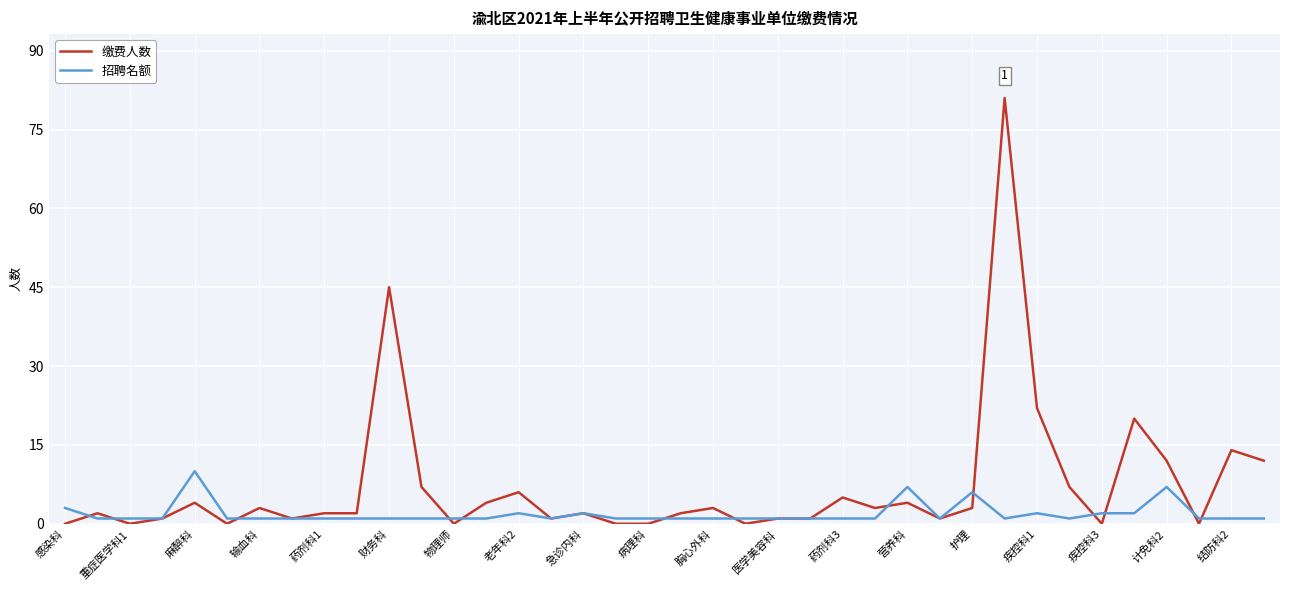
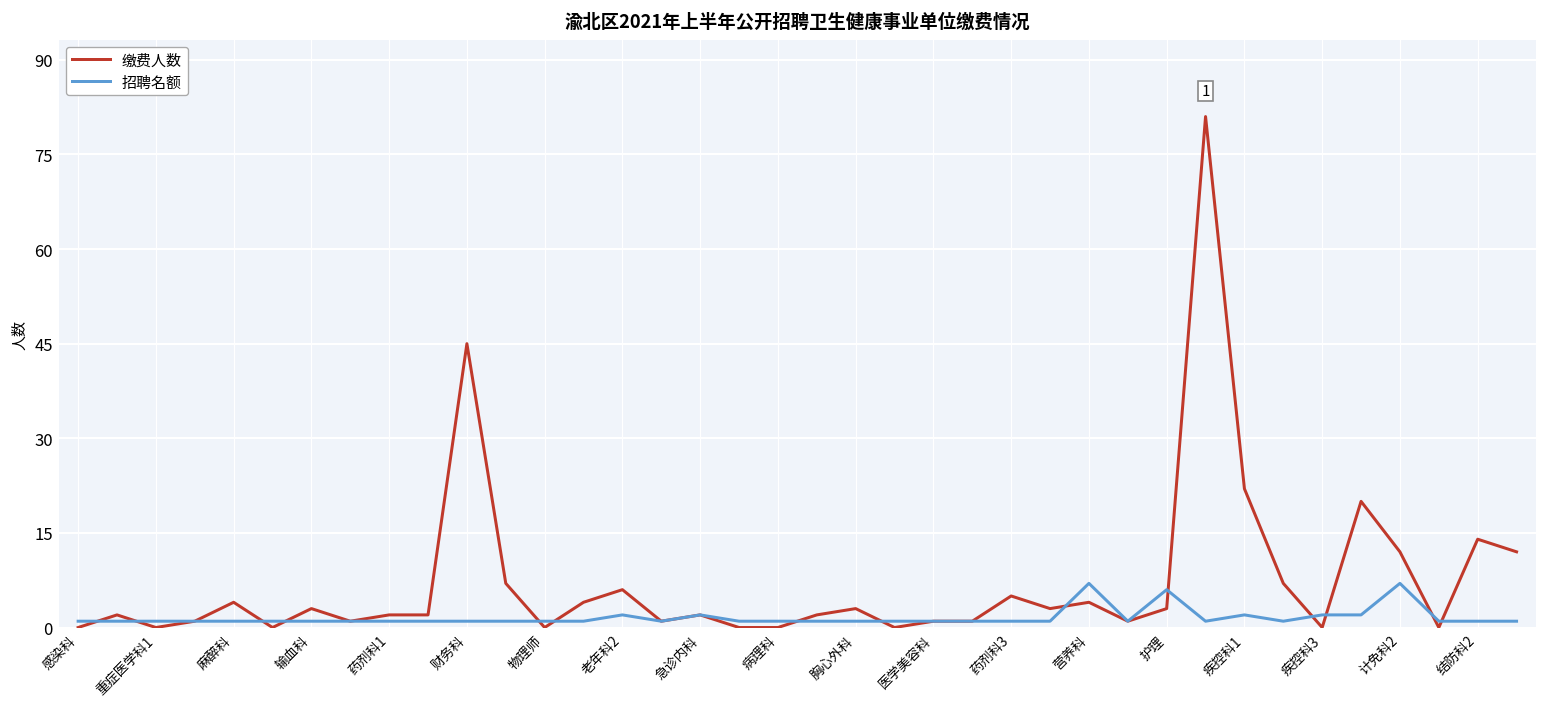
招聘名额, 感染科: 3 -> 1
招聘名额, 麻醉科: 10 -> 1
